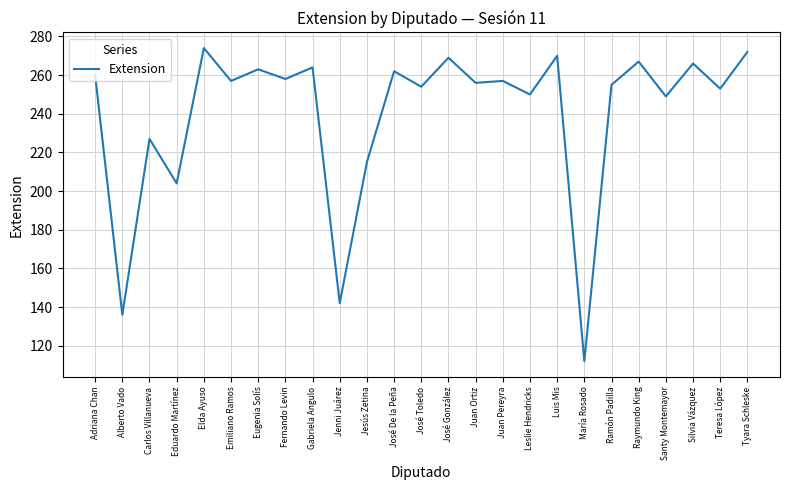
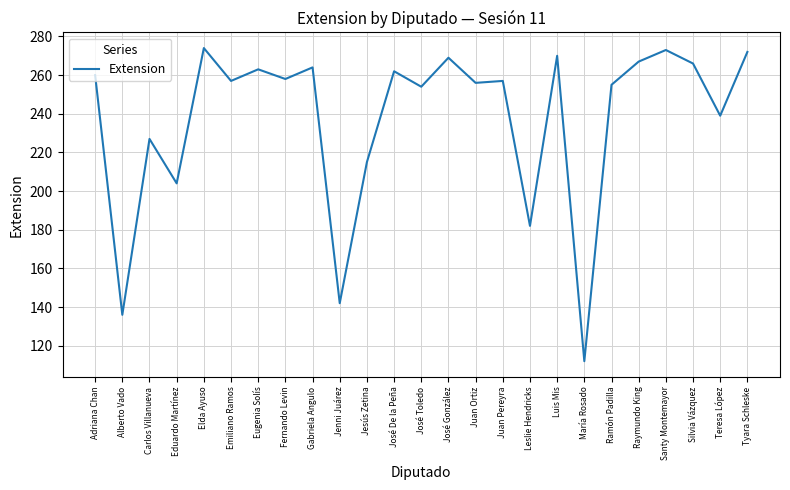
Leslie Hendricks: 250 -> 182
Santy Montemayor: 249 -> 273
Teresa López: 253 -> 239
